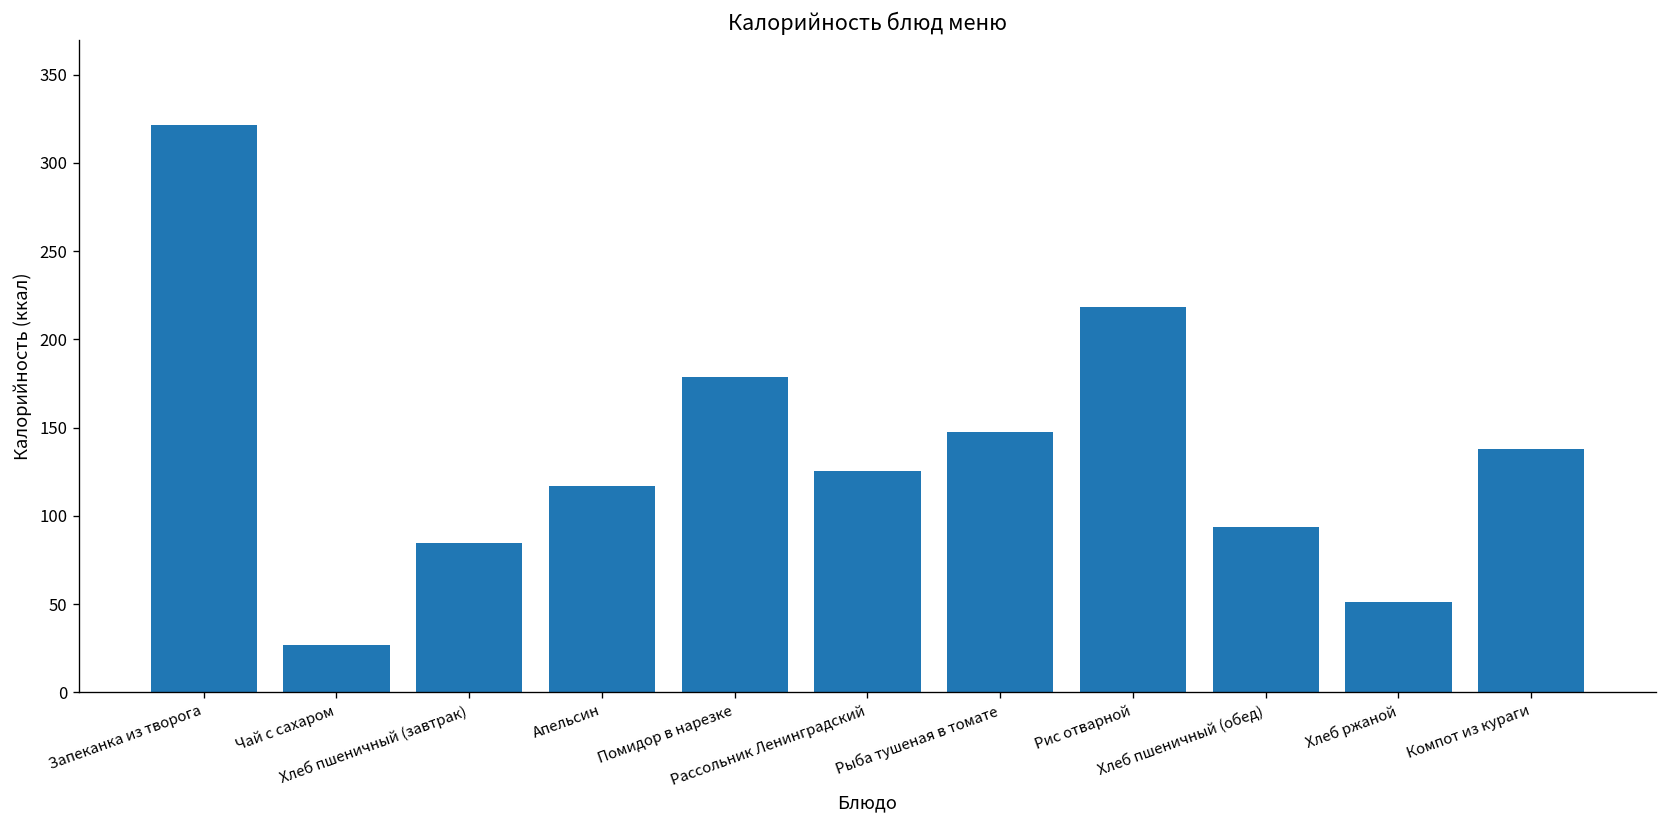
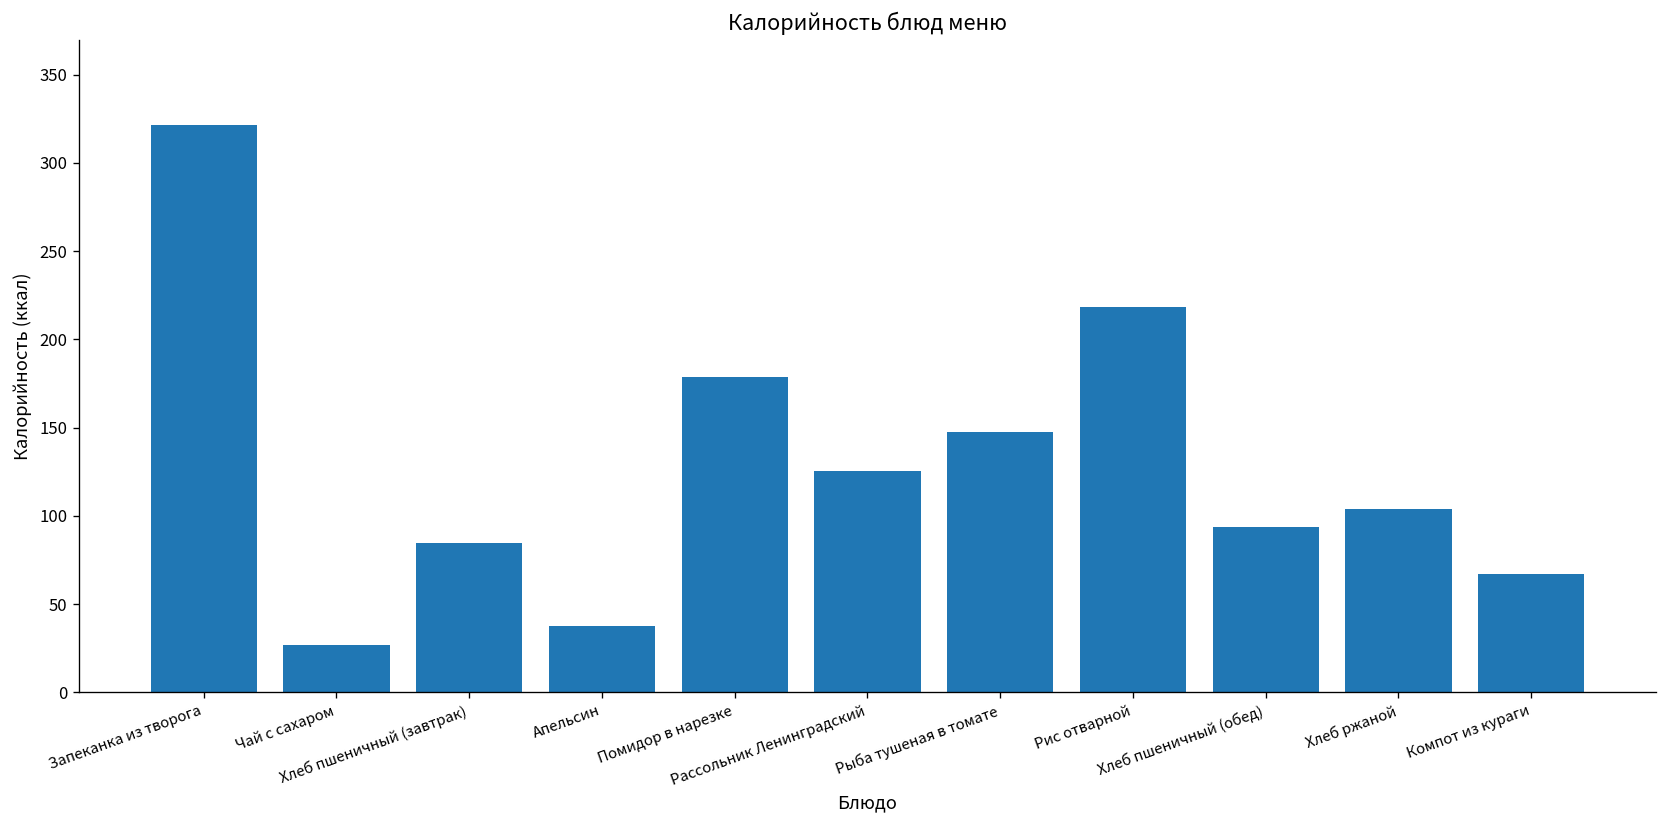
Апельсин: 117 -> 38
Хлеб ржаной: 51 -> 104
Компот из кураги: 138 -> 67
